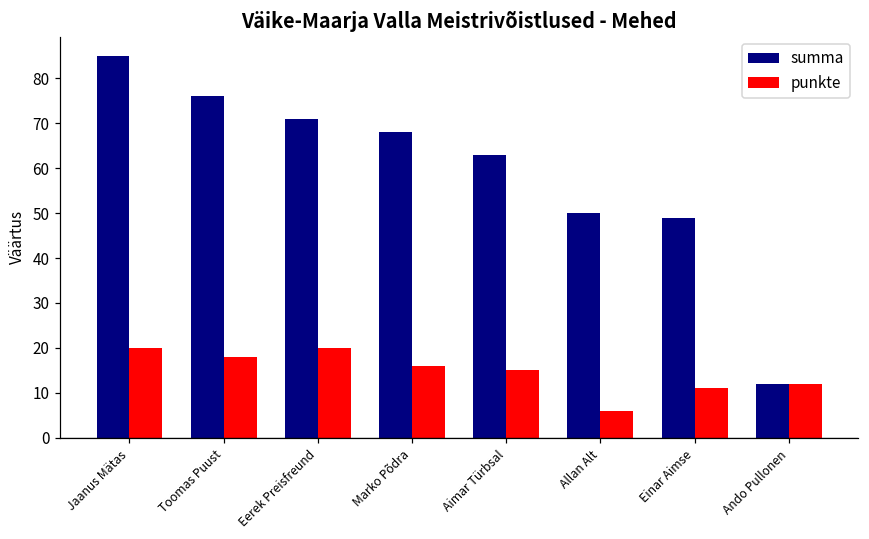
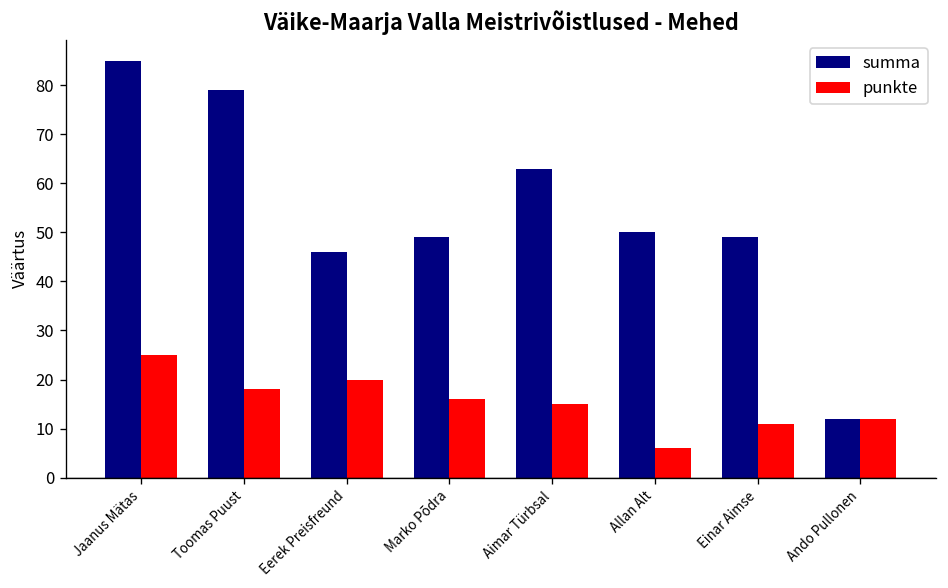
punkte, Jaanus Mätas: 20 -> 25
summa, Toomas Puust: 76 -> 79
summa, Eerek Preisfreund: 71 -> 46
summa, Marko Põdra: 68 -> 49
